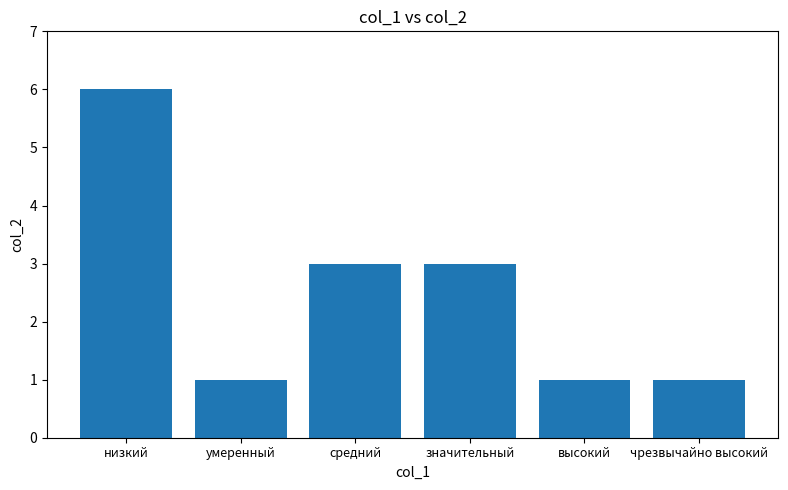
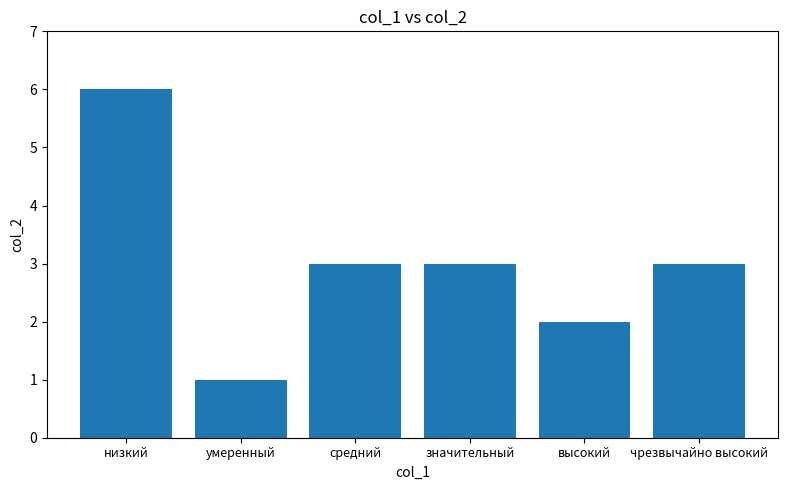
высокий: 1 -> 2
чрезвычайно высокий: 1 -> 3
